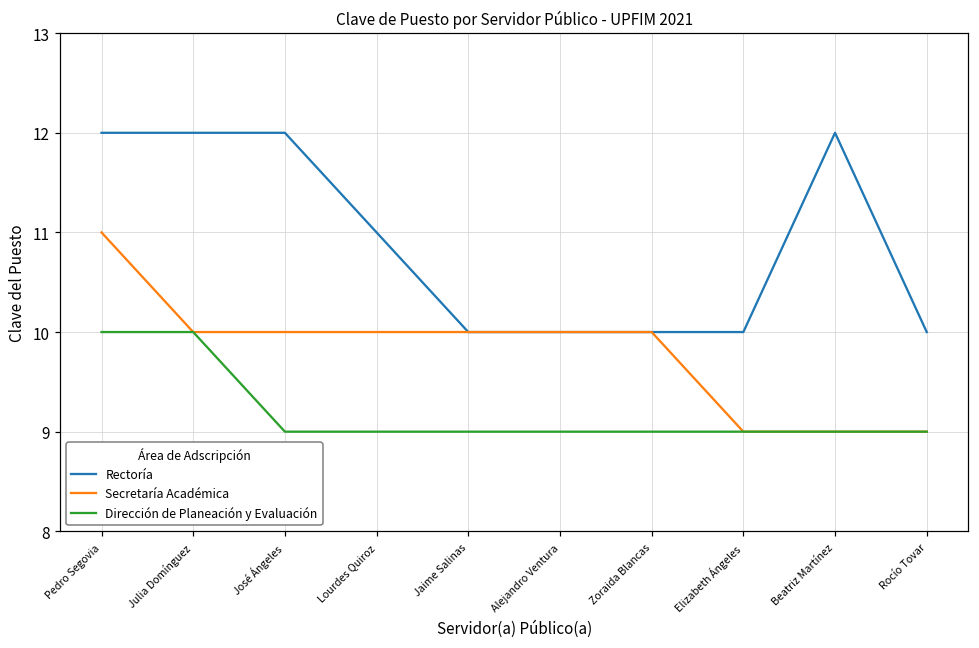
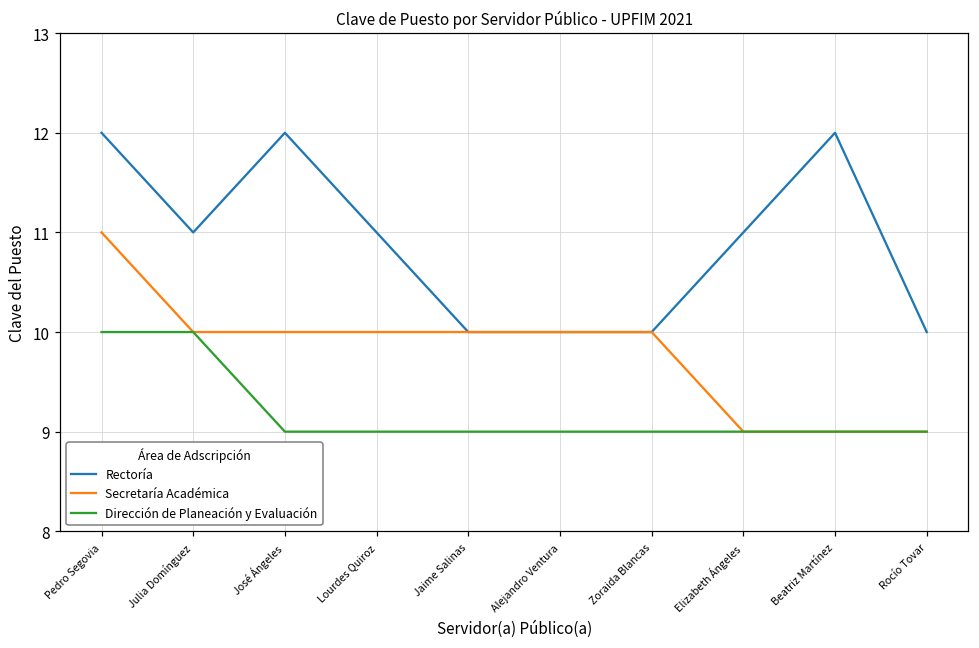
Rectoría, Julia Domínguez: 12 -> 11
Rectoría, Elizabeth Ángeles: 10 -> 11
